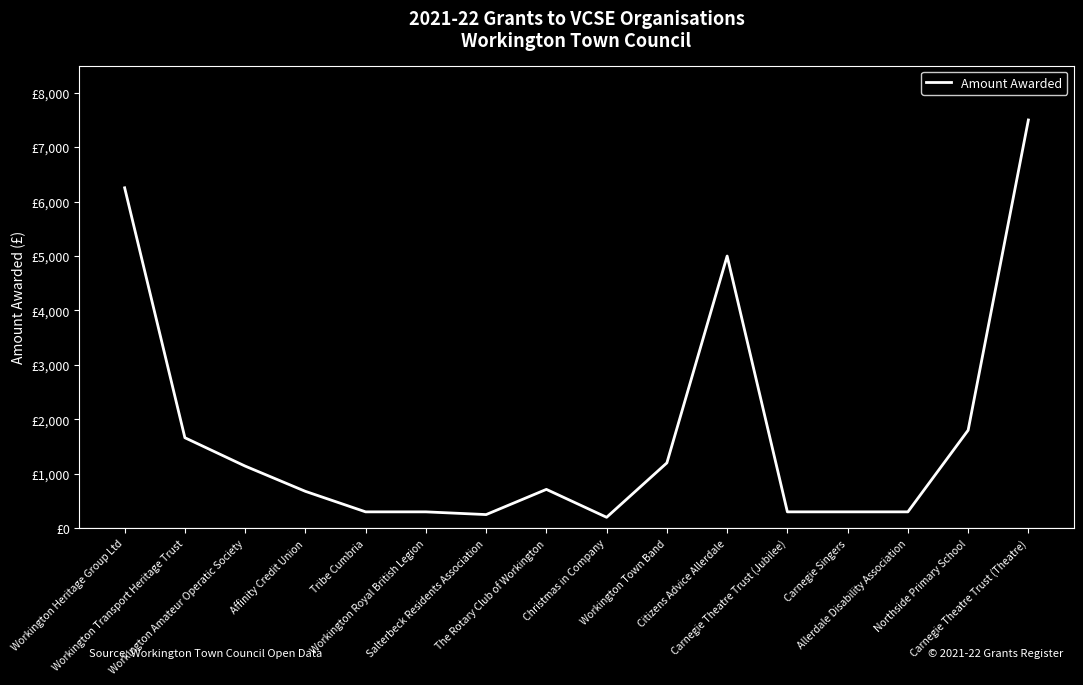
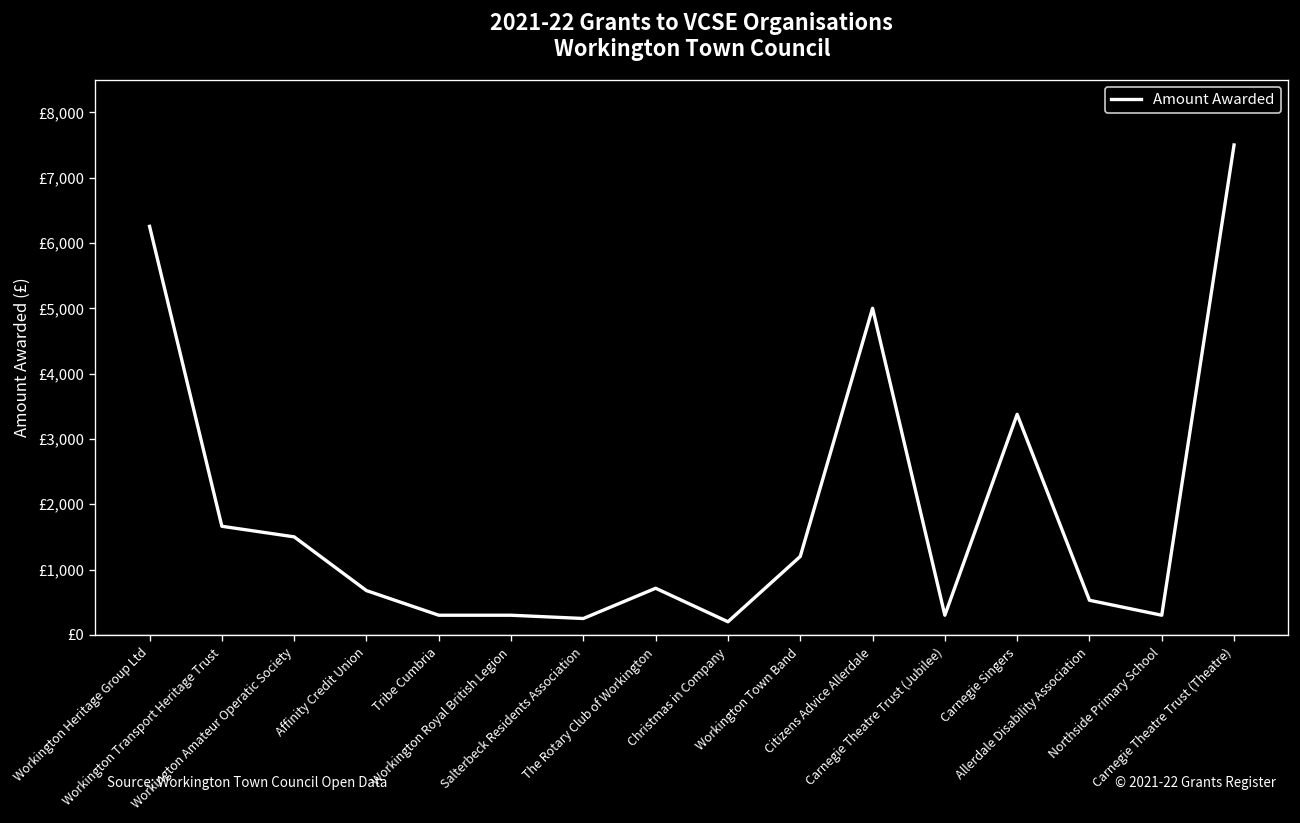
Workington Amateur Operatic Society: £1,100 -> £1,500
Carnegie Singers: £300 -> £3,400
Allerdale Disability Association: £300 -> £500
Northside Primary School: £1,800 -> £300
